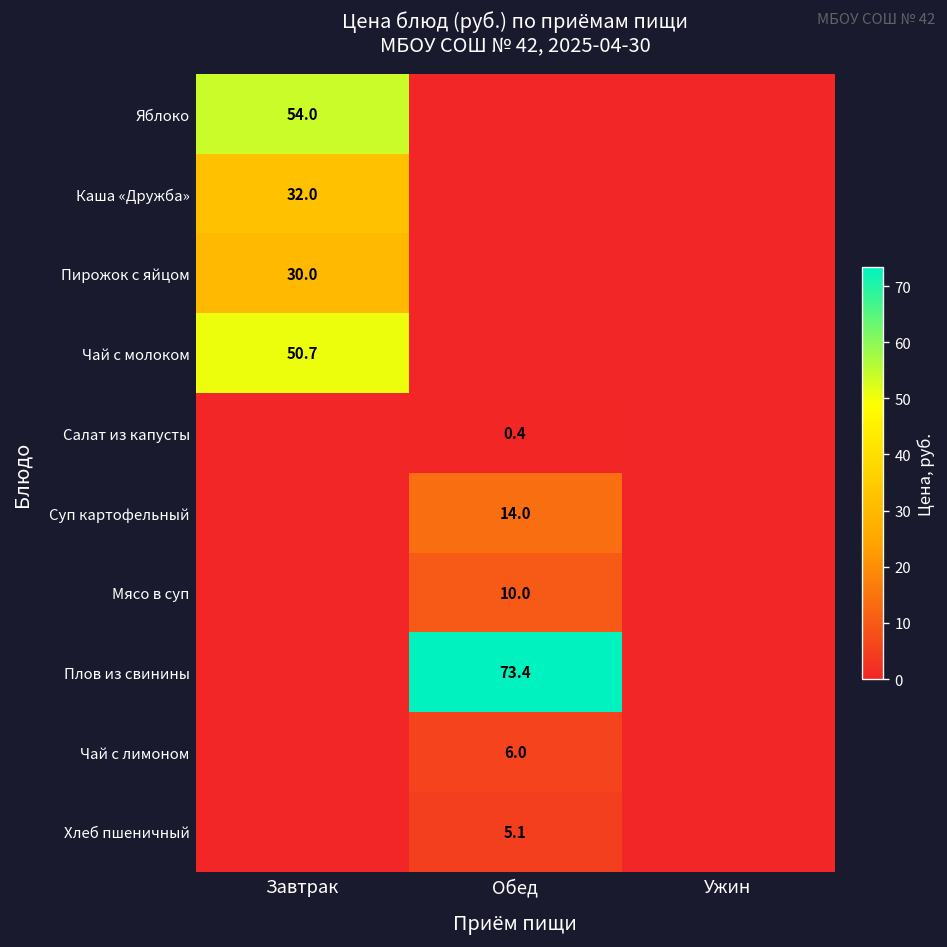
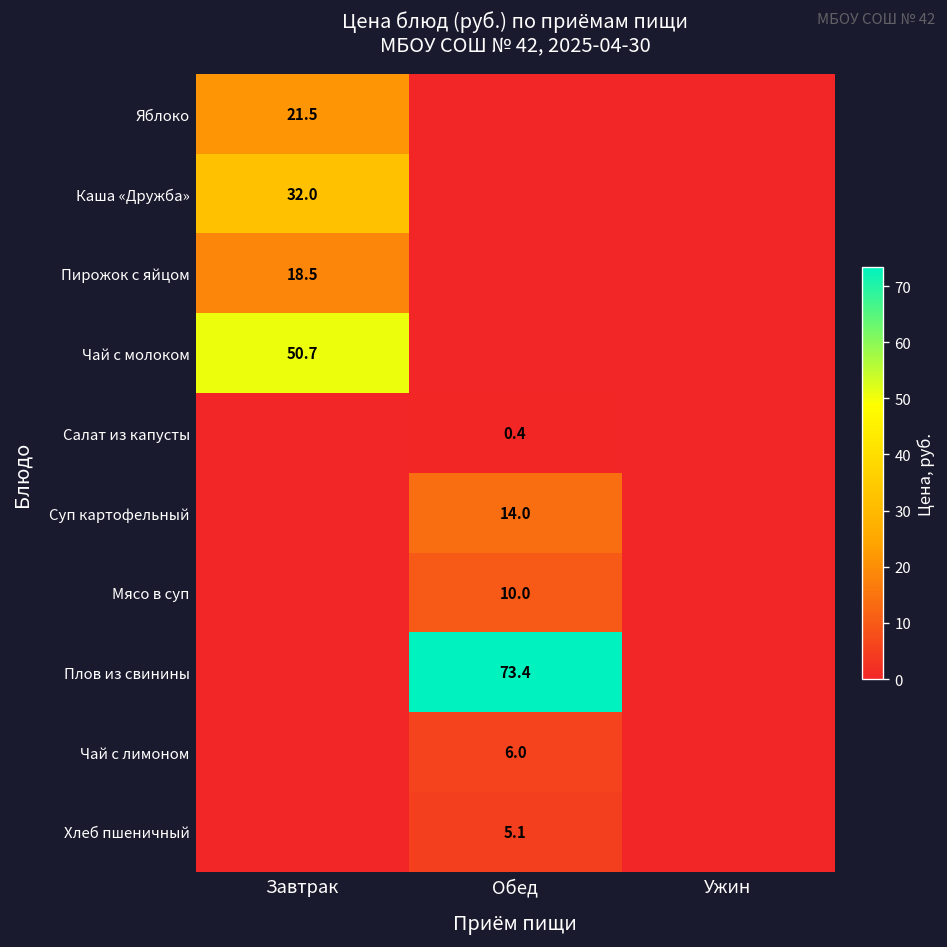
Яблоко, Завтрак: 54.0 -> 21.5
Пирожок с яйцом, Завтрак: 30.0 -> 18.5
